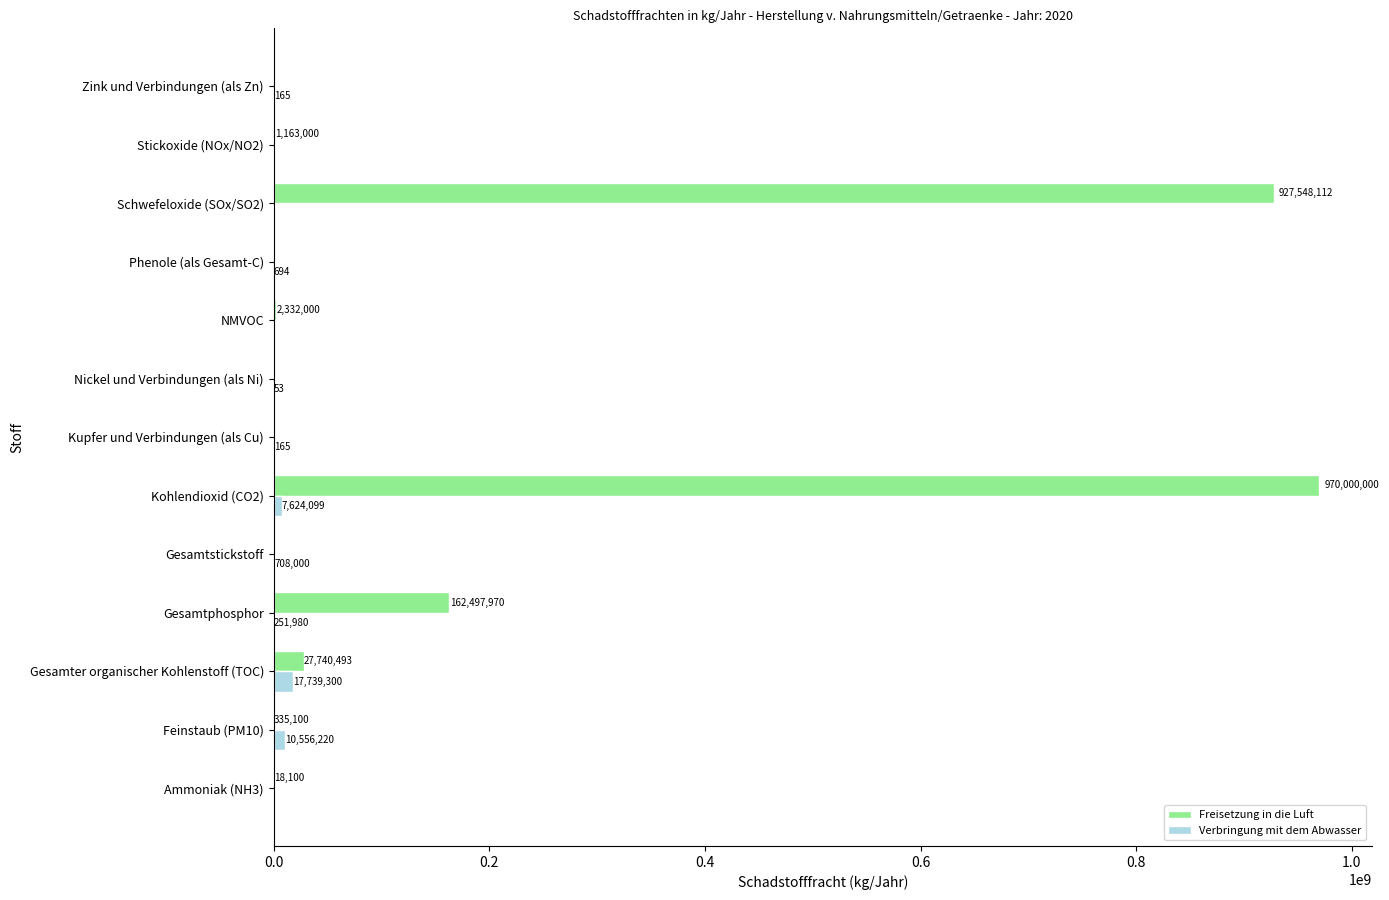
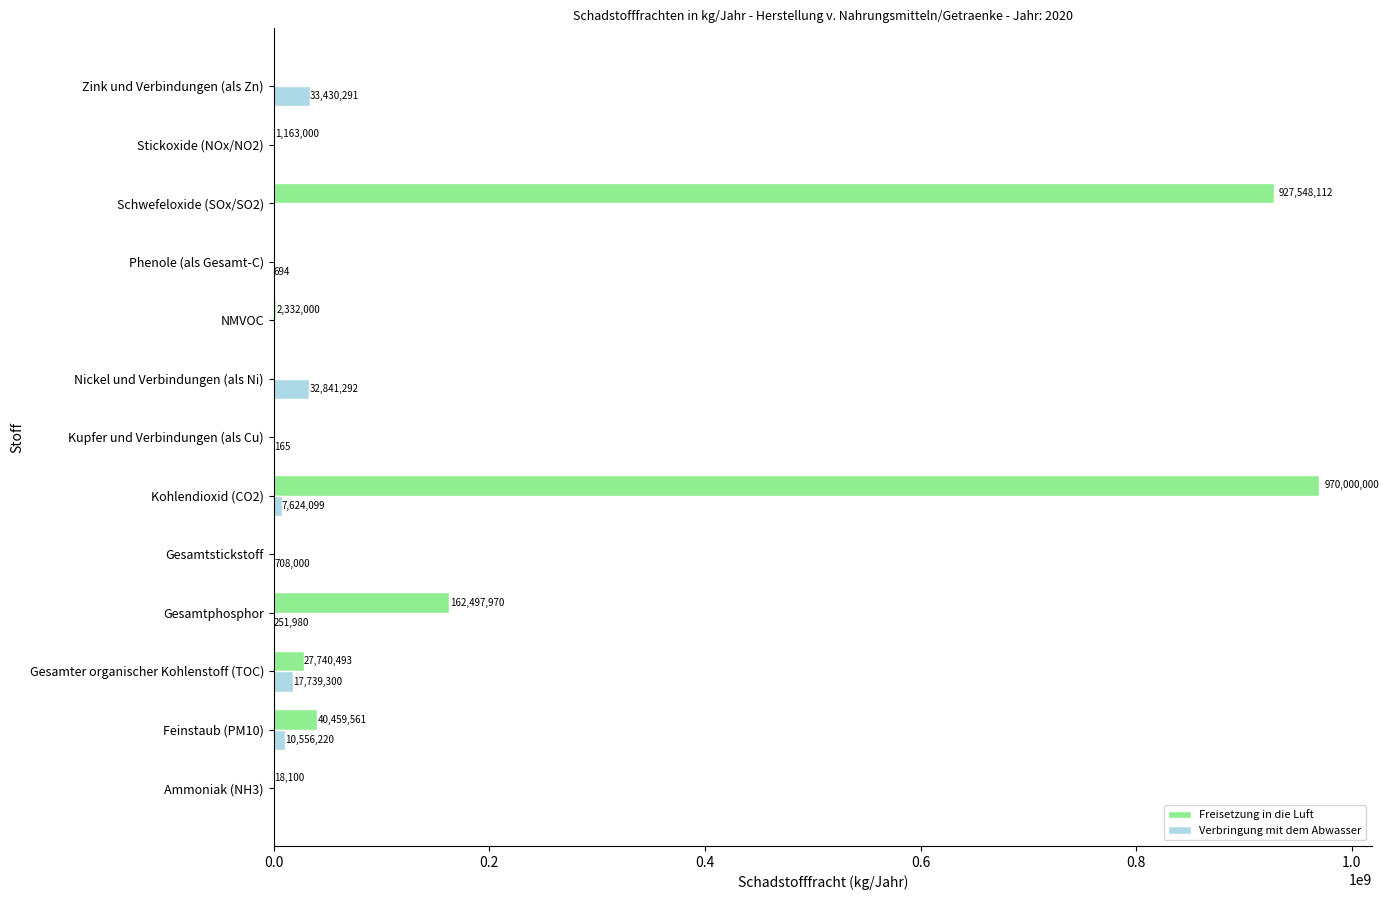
Verbringung mit dem Abwasser, Zink und Verbindungen (als Zn): 165 -> 33,430,291
Verbringung mit dem Abwasser, Nickel und Verbindungen (als Ni): 53 -> 32,841,292
Freisetzung in die Luft, Feinstaub (PM10): 335,100 -> 40,459,561
